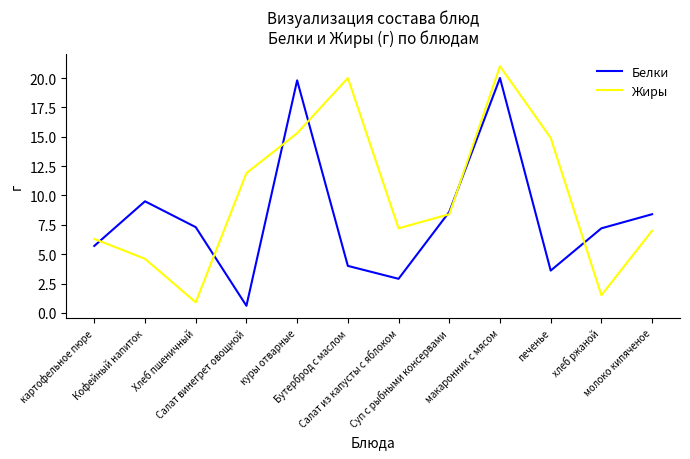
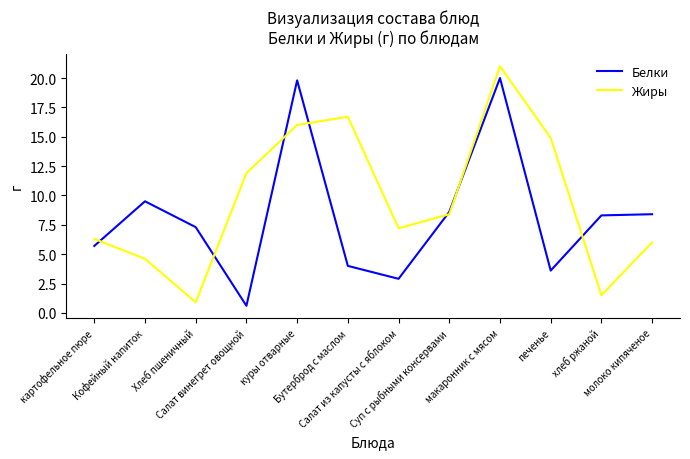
Жиры, куры отварные: 15.3 -> 16.0
Жиры, Бутерброд с маслом: 20.0 -> 16.7
Белки, хлеб ржаной: 7.2 -> 8.3
Жиры, молоко кипяченое: 7 -> 6
